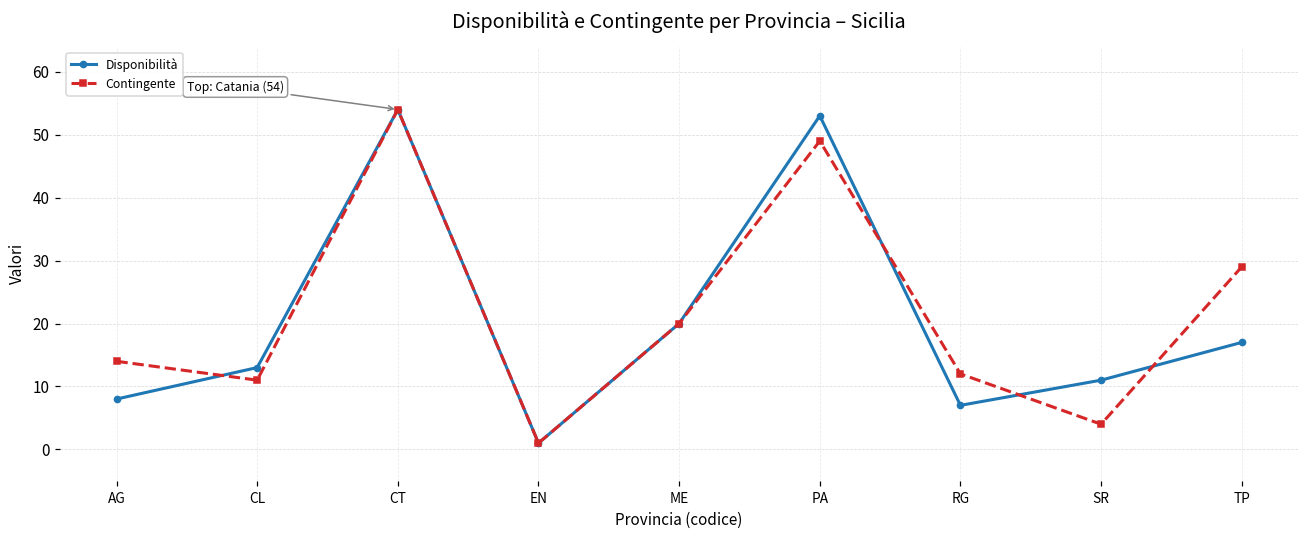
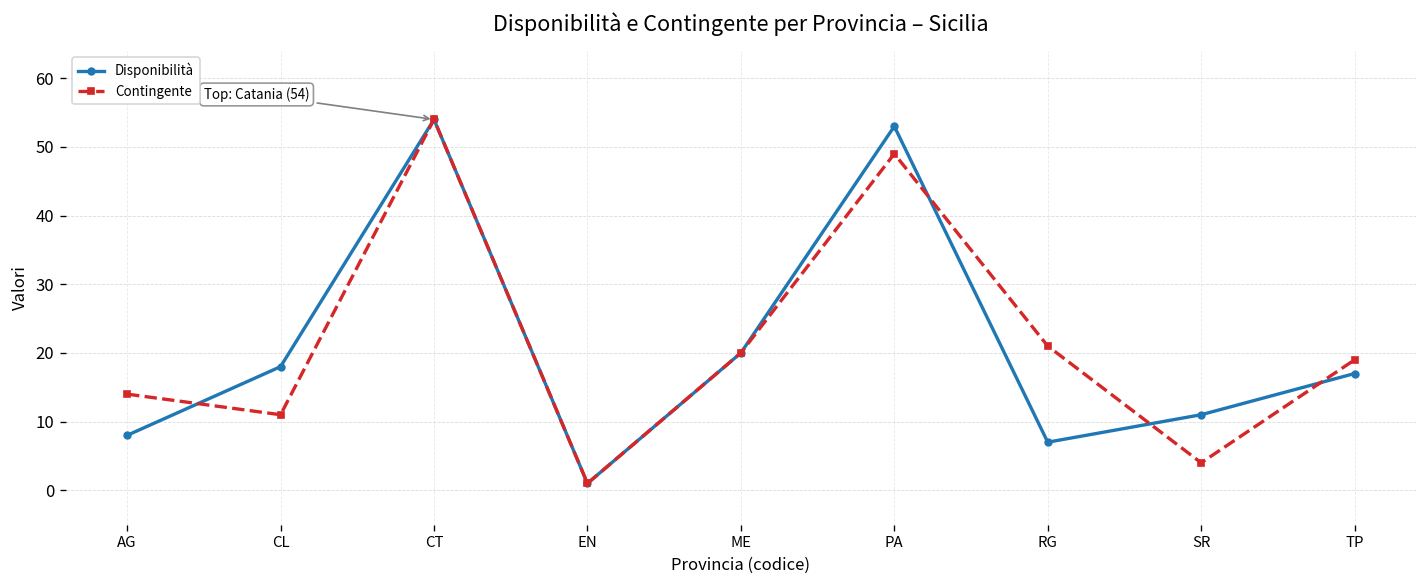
Disponibilità, CL: 13 -> 18
Contingente, RG: 12 -> 21
Contingente, TP: 29 -> 19
